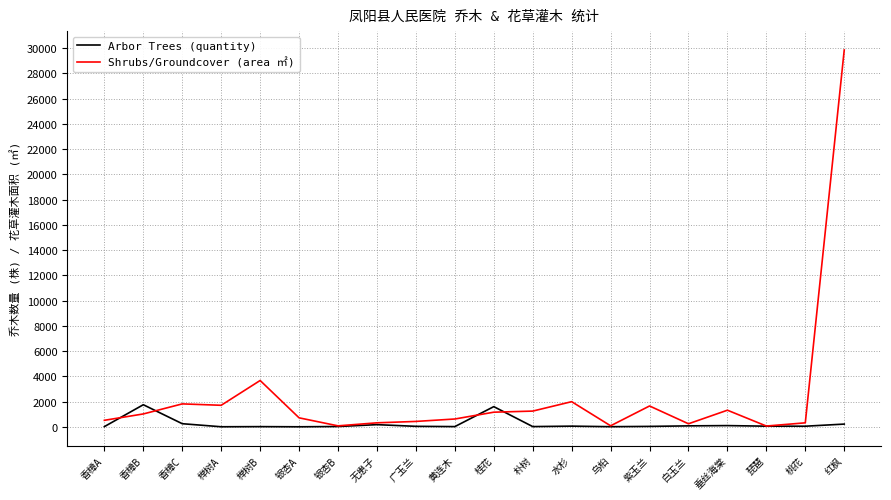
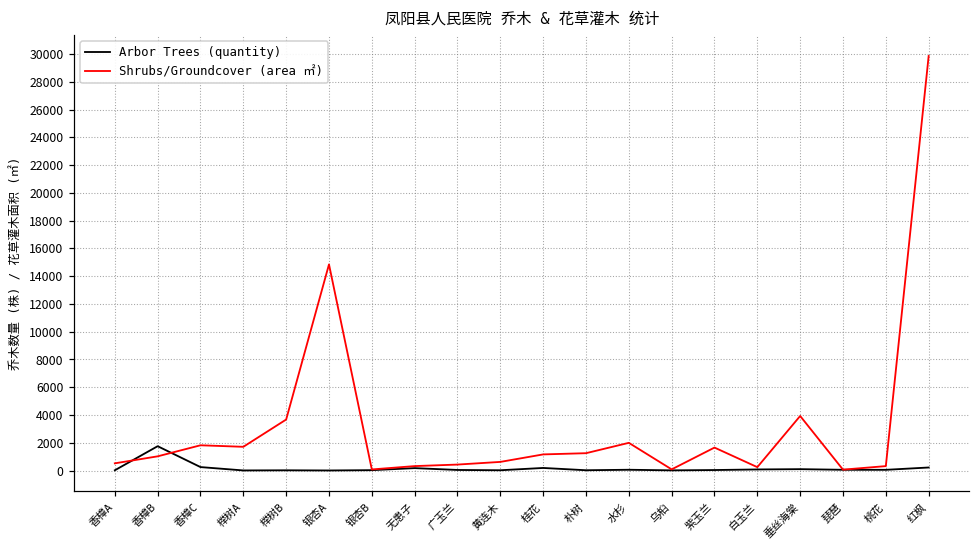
Shrubs/Groundcover (area ㎡), 银杏A: 700 -> 14800
Arbor Trees (quantity), 桂花: 1600 -> 200
Shrubs/Groundcover (area ㎡), 垂丝海棠: 1300 -> 3900
